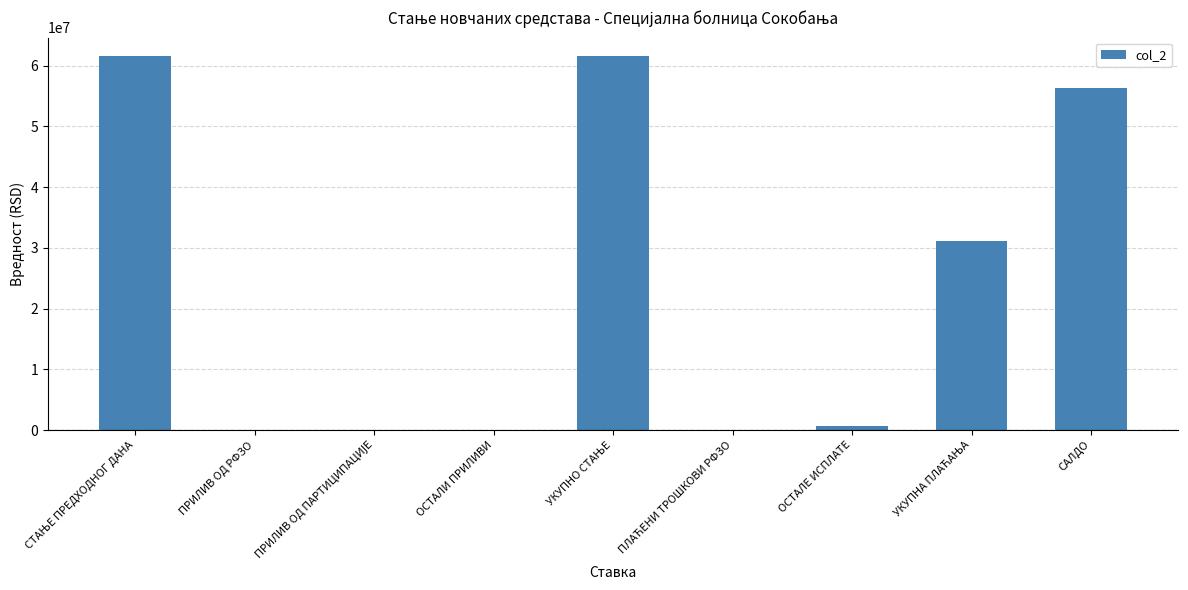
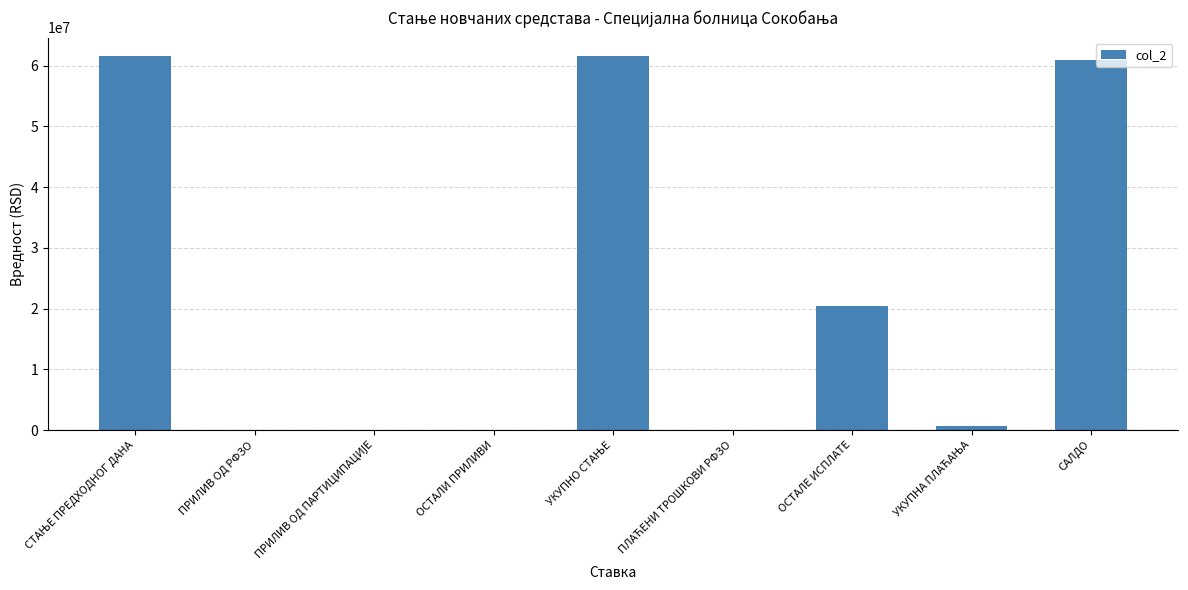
ОСТАЛЕ ИСПЛАТЕ: 1000000 -> 20000000
УКУПНА ПЛАЋАЊА: 31000000 -> 1000000
САЛДО: 56000000 -> 61000000
